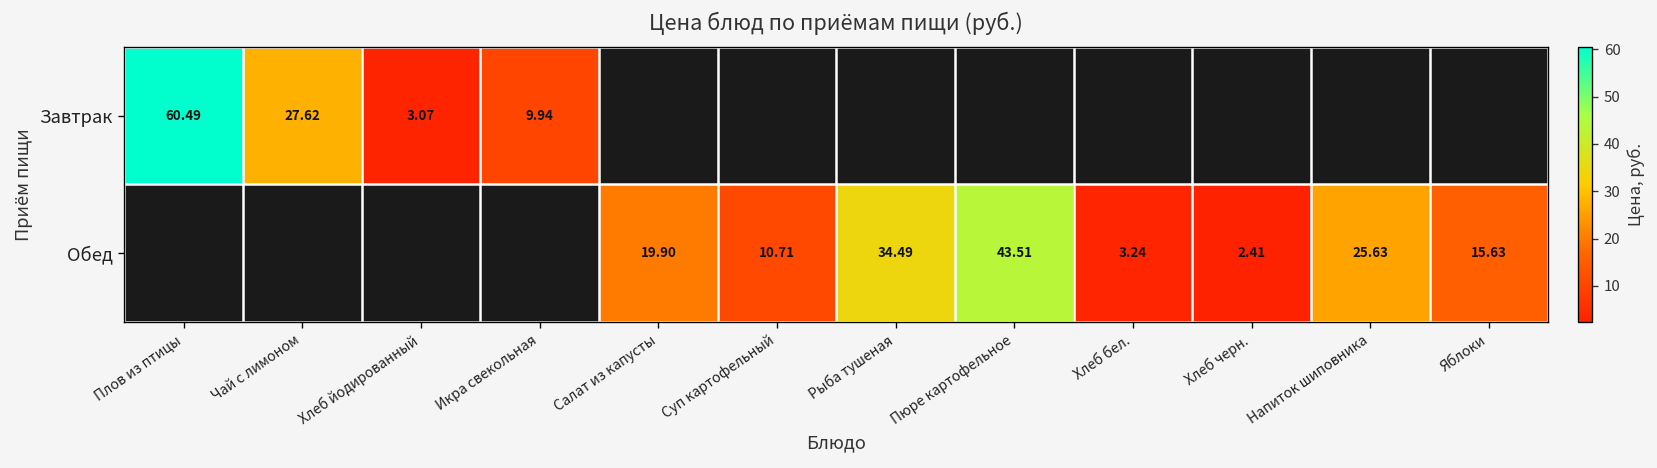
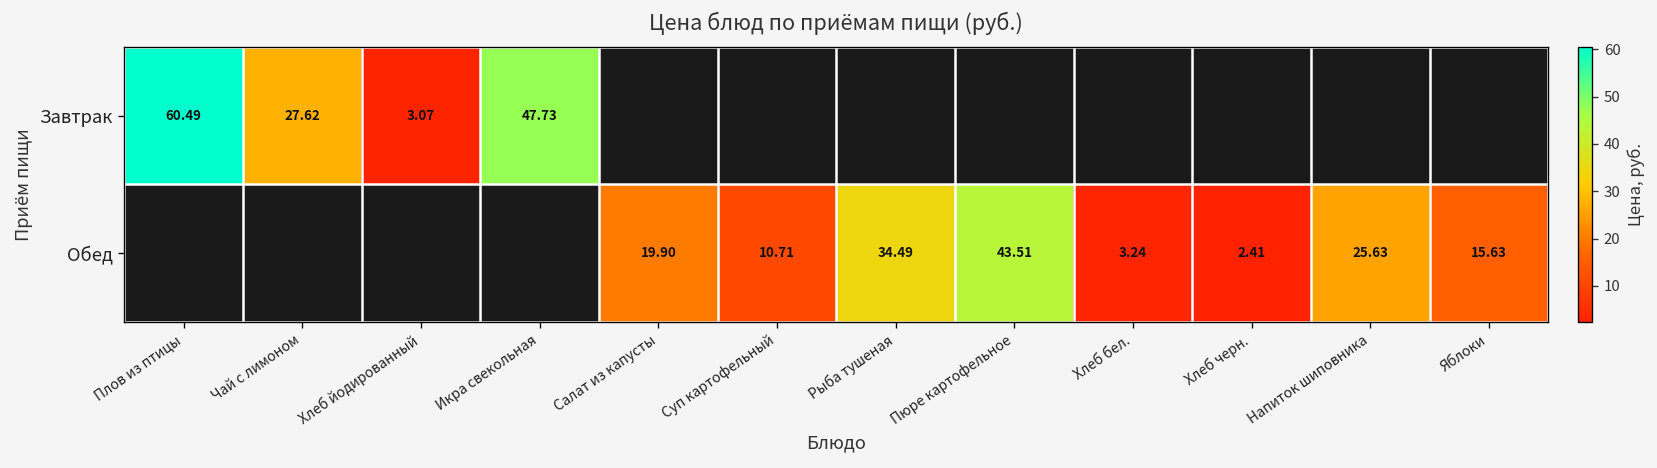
Завтрак, Икра свекольная: 9.94 -> 47.73
